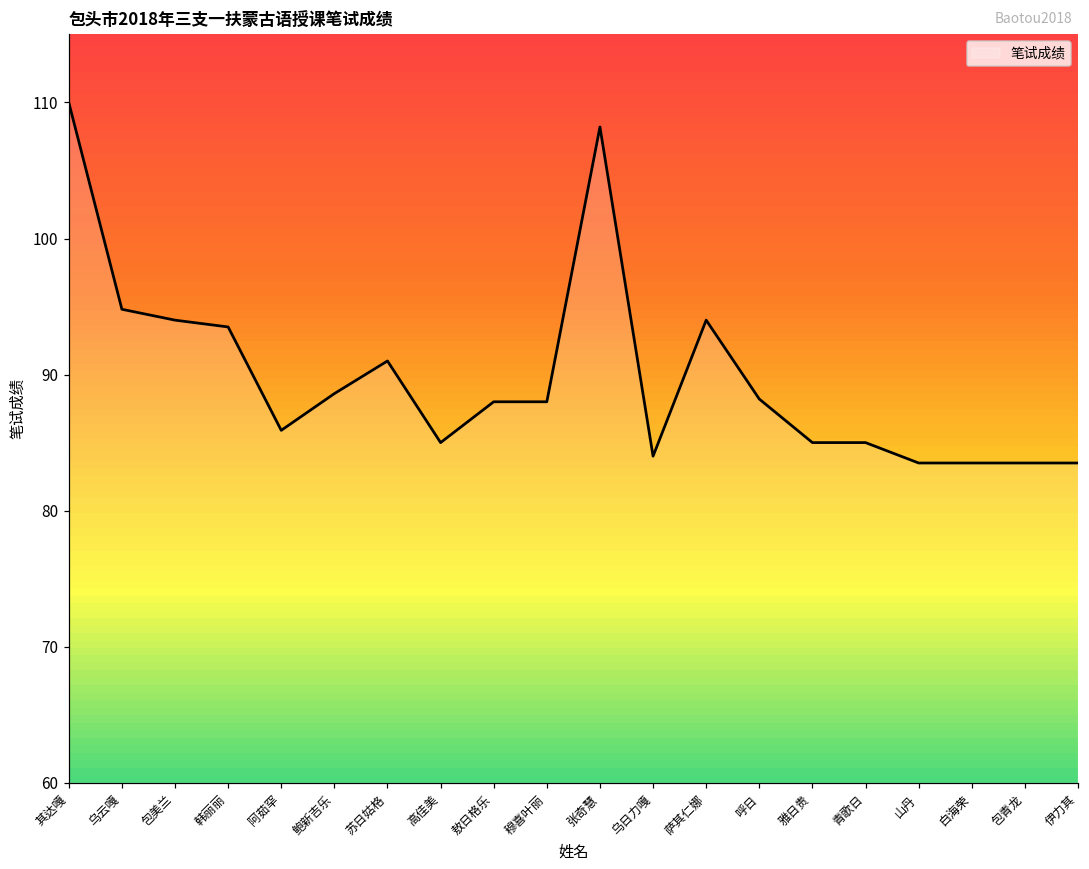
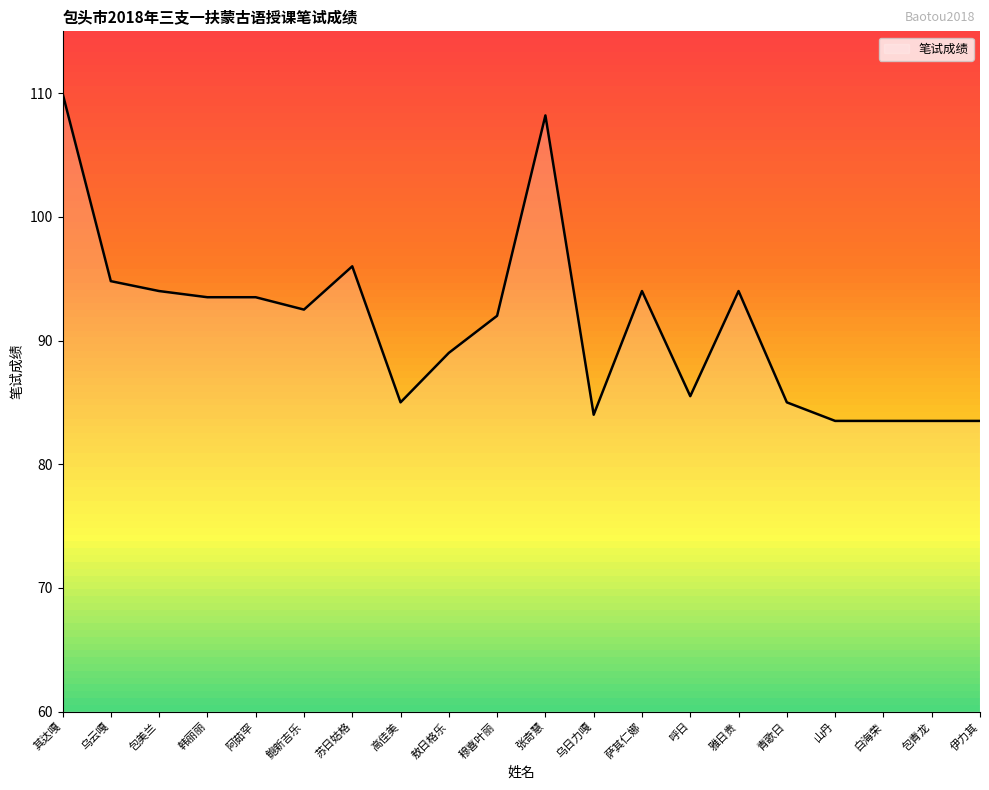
阿茹罕: 85.9 -> 93.5
鲍新吉乐: 88.6 -> 92.5
苏日姑格: 91 -> 96
敖日格乐: 88 -> 89
穆喜叶丽: 88 -> 92
呼日: 88.2 -> 85.5
雅日贵: 85 -> 94
